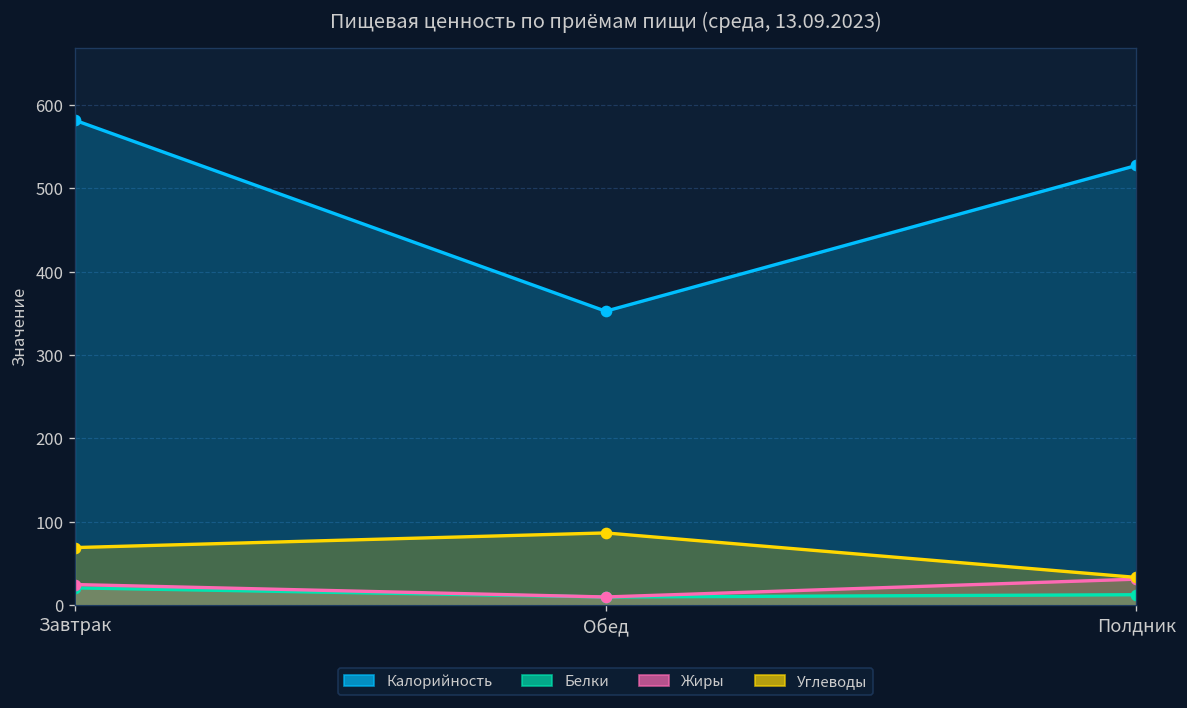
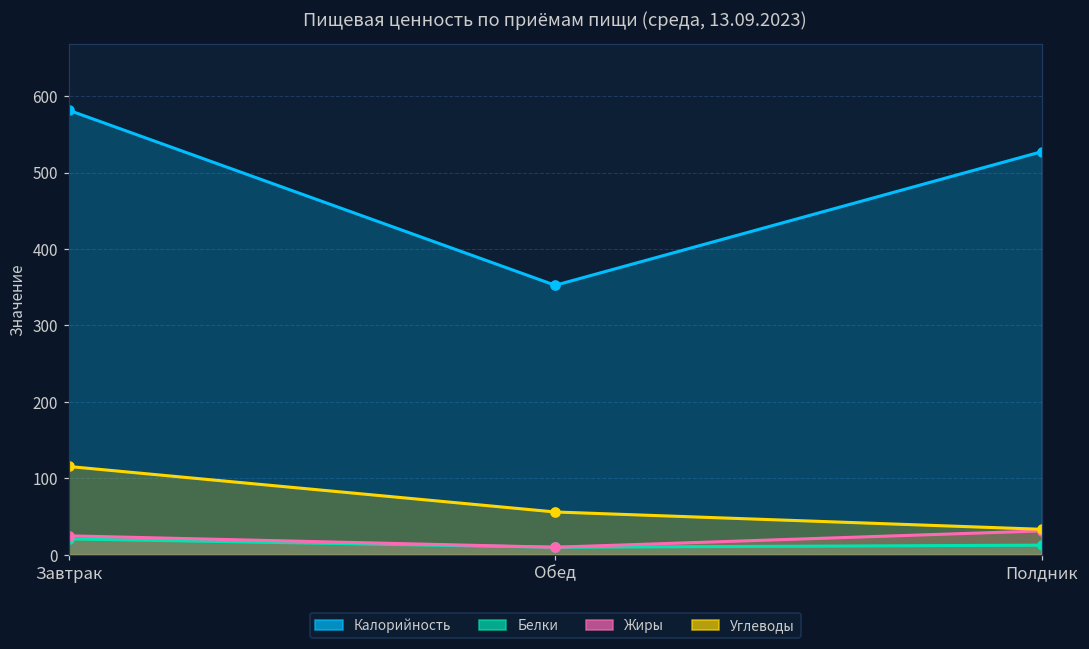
Углеводы, Завтрак: 70 -> 120
Углеводы, Обед: 90 -> 60
